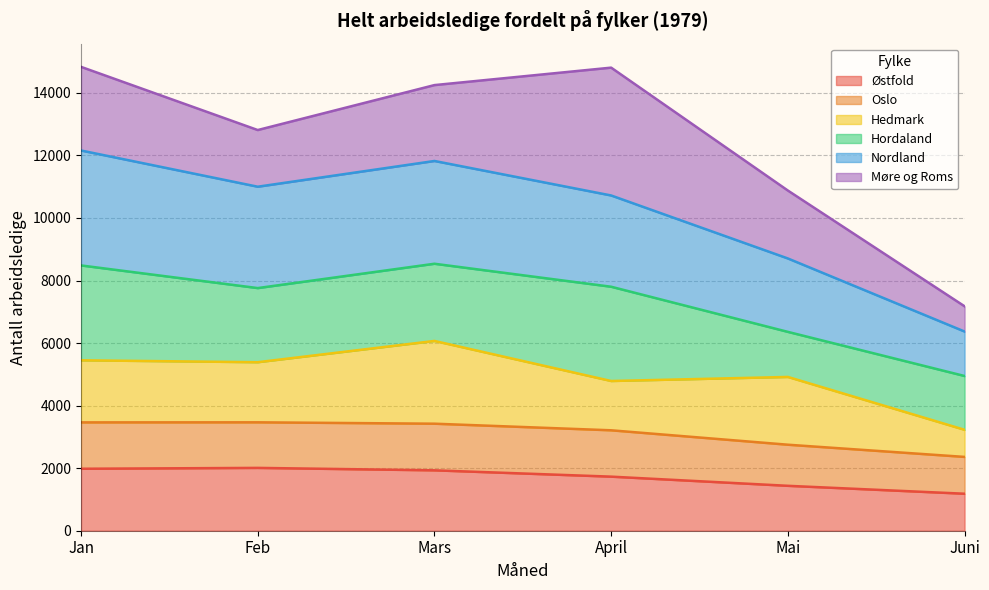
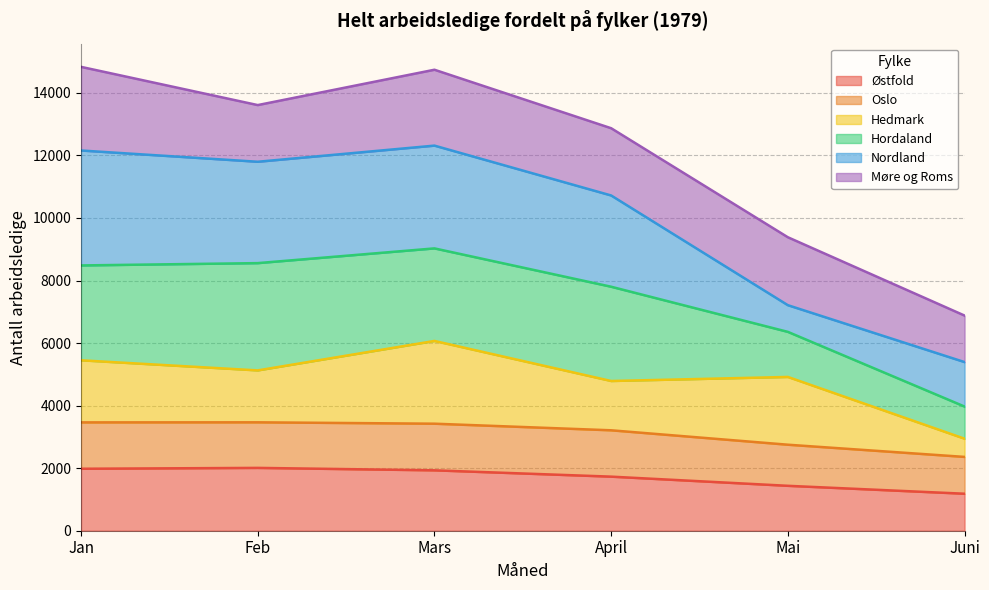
Hedmark, Feb: 1900 -> 1700
Hordaland, Feb: 2400 -> 3400
Hordaland, Mars: 2500 -> 3000
Møre og Roms, April: 4100 -> 2200
Nordland, Mai: 2300 -> 900
Hedmark, Juni: 900 -> 600
Hordaland, Juni: 1700 -> 1000
Møre og Roms, Juni: 800 -> 1500
